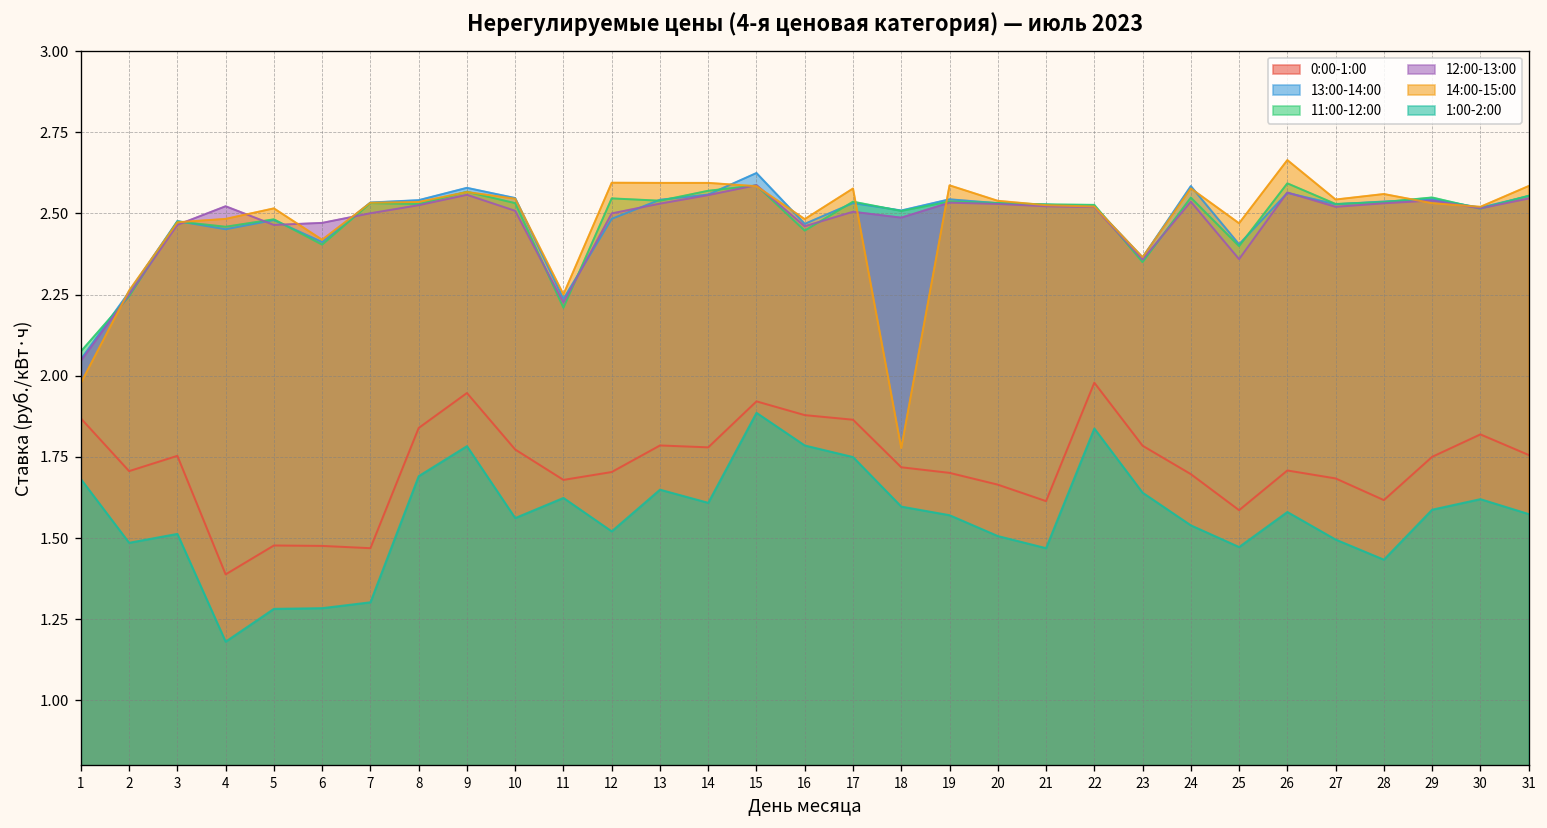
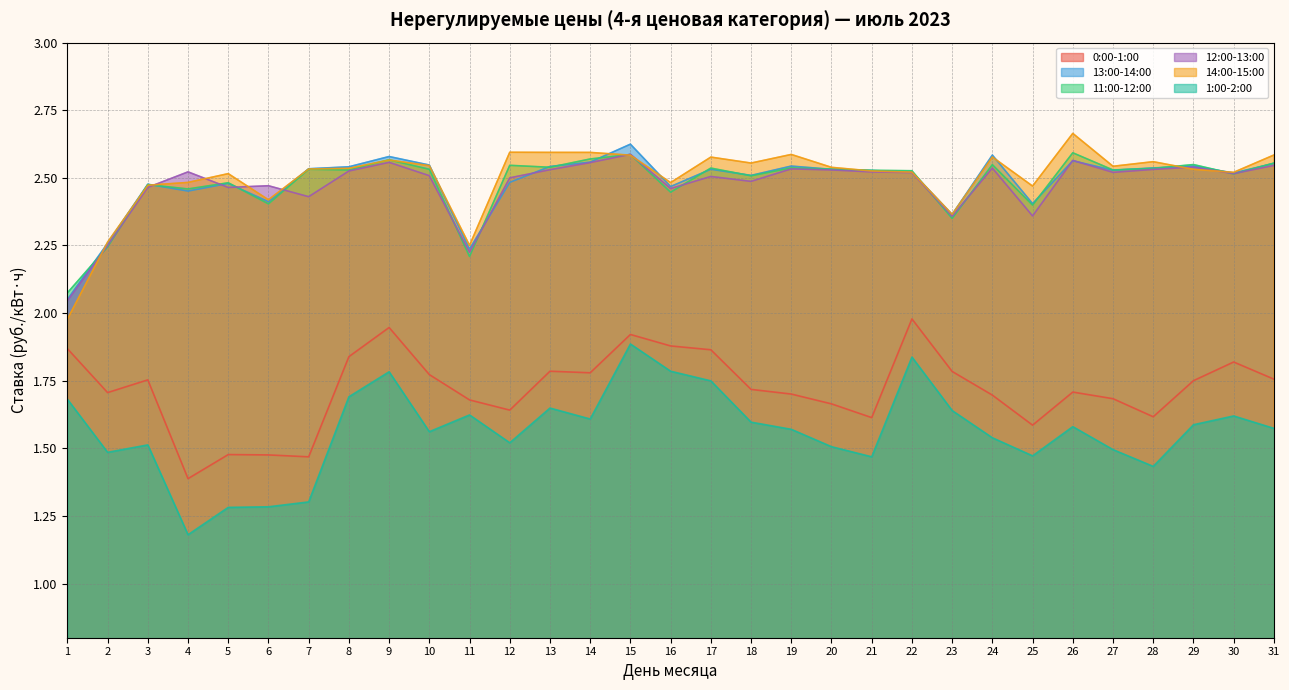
12:00-13:00, 7: 2.50 -> 2.43
0:00-1:00, 12: 1.70 -> 1.64
14:00-15:00, 18: 1.78 -> 2.55
